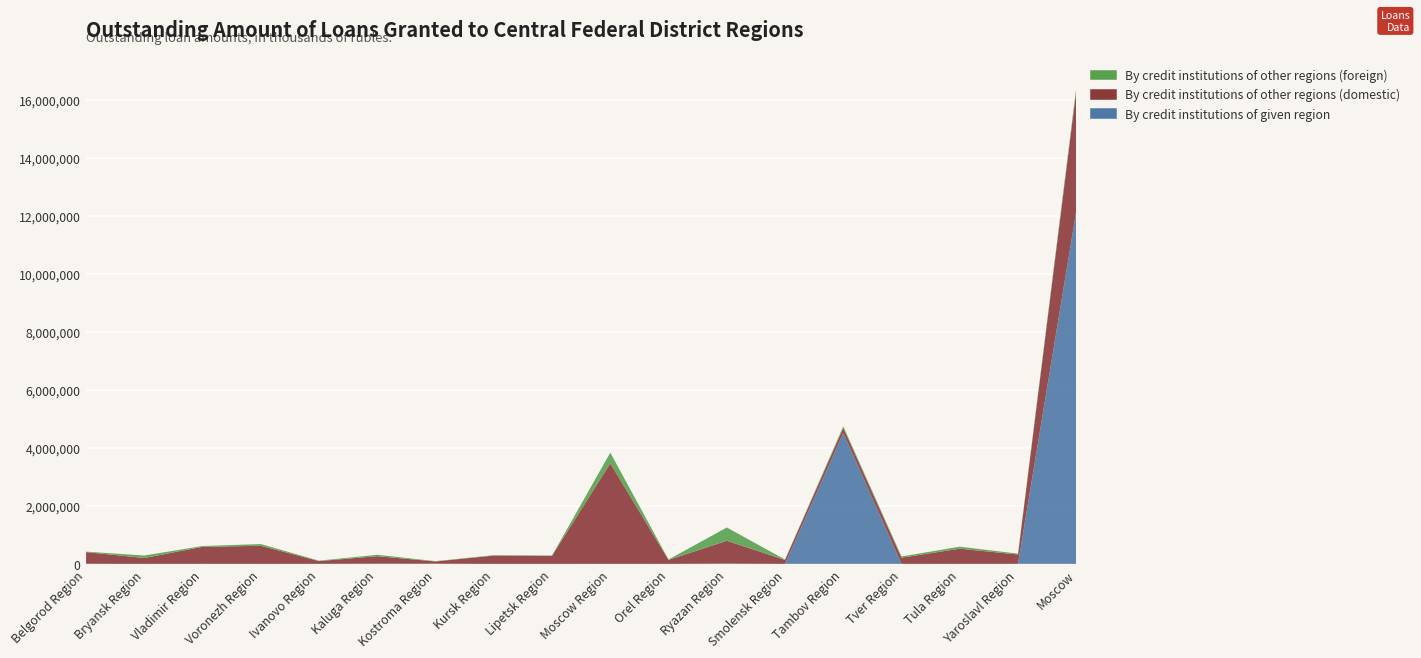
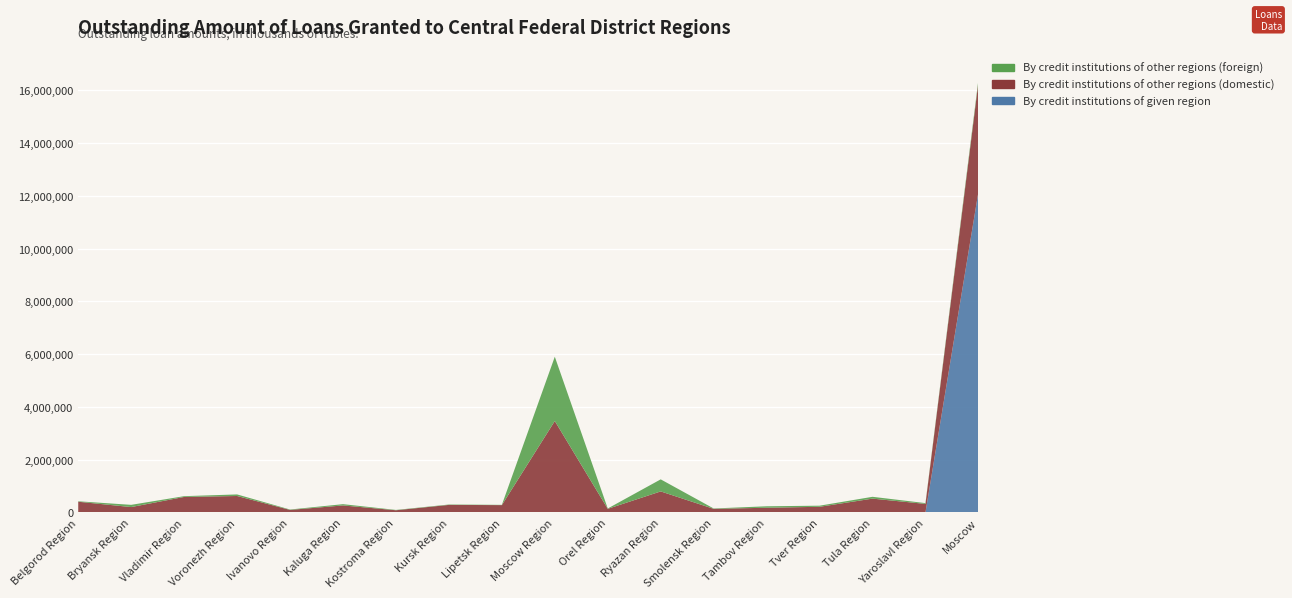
By credit institutions of other regions (foreign), Moscow Region: 400,000 -> 2,400,000
By credit institutions of given region, Tambov Region: 4,500,000 -> 0
